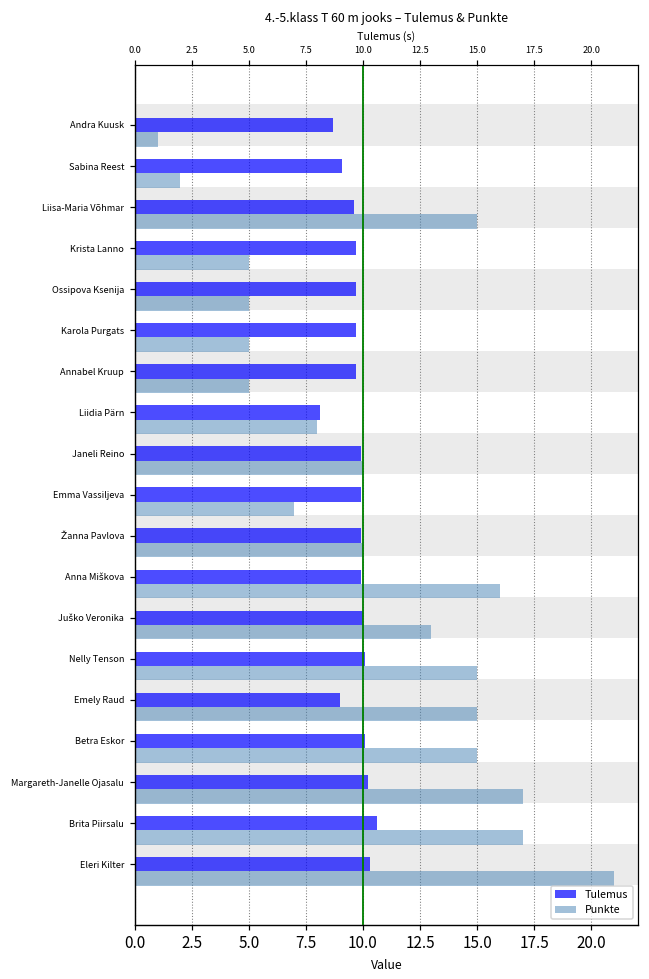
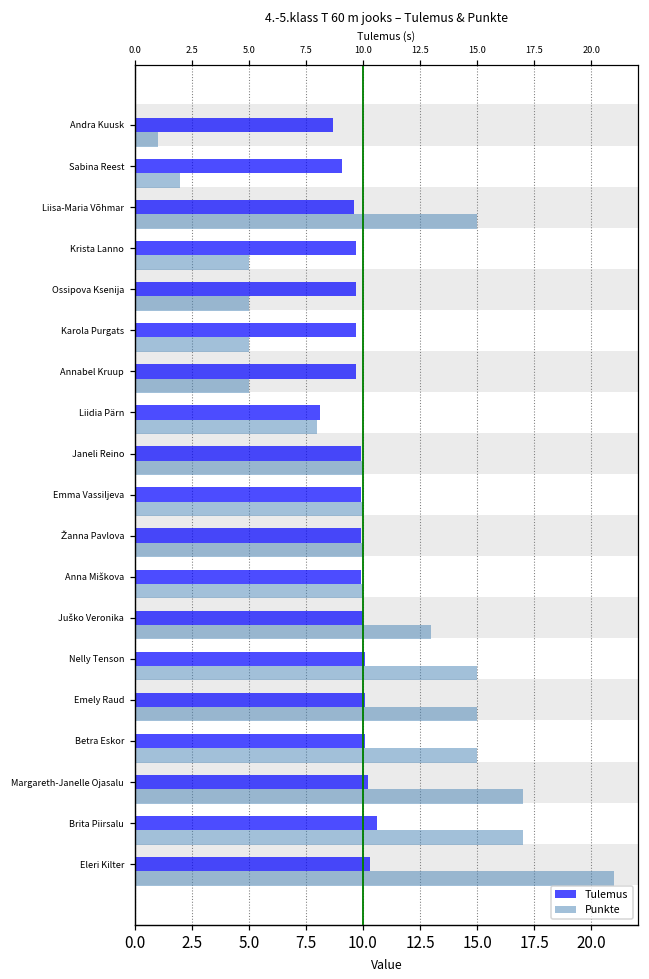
Punkte, Emma Vassiljeva: 7 -> 10
Punkte, Anna Miškova: 16 -> 10
Tulemus, Emely Raud: 9.0 -> 10.1
